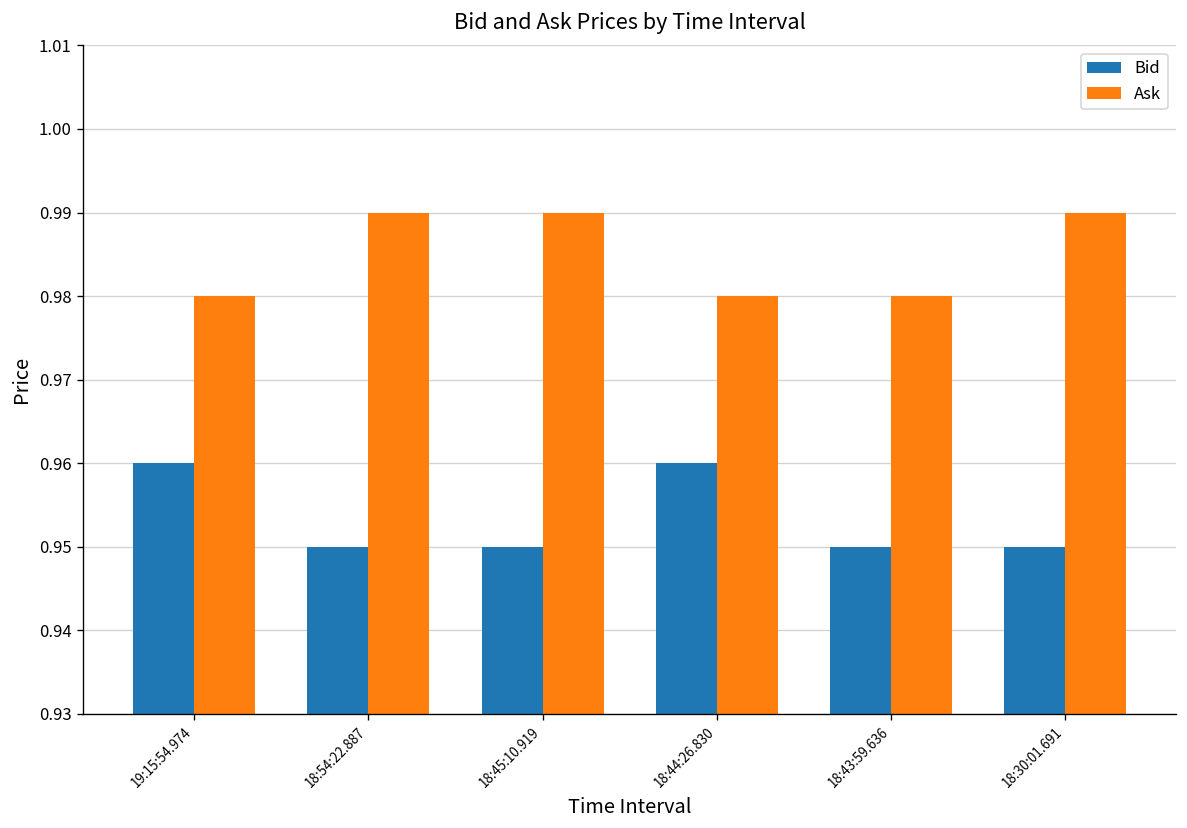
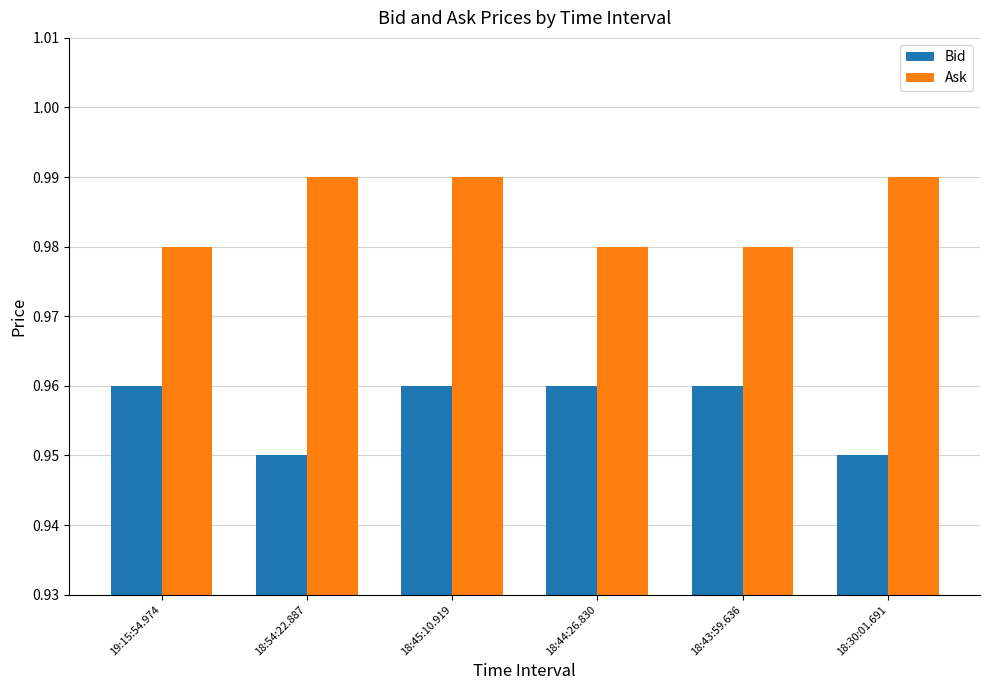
Bid, 18:45:10.919: 0.95 -> 0.96
Bid, 18:43:59.636: 0.95 -> 0.96
